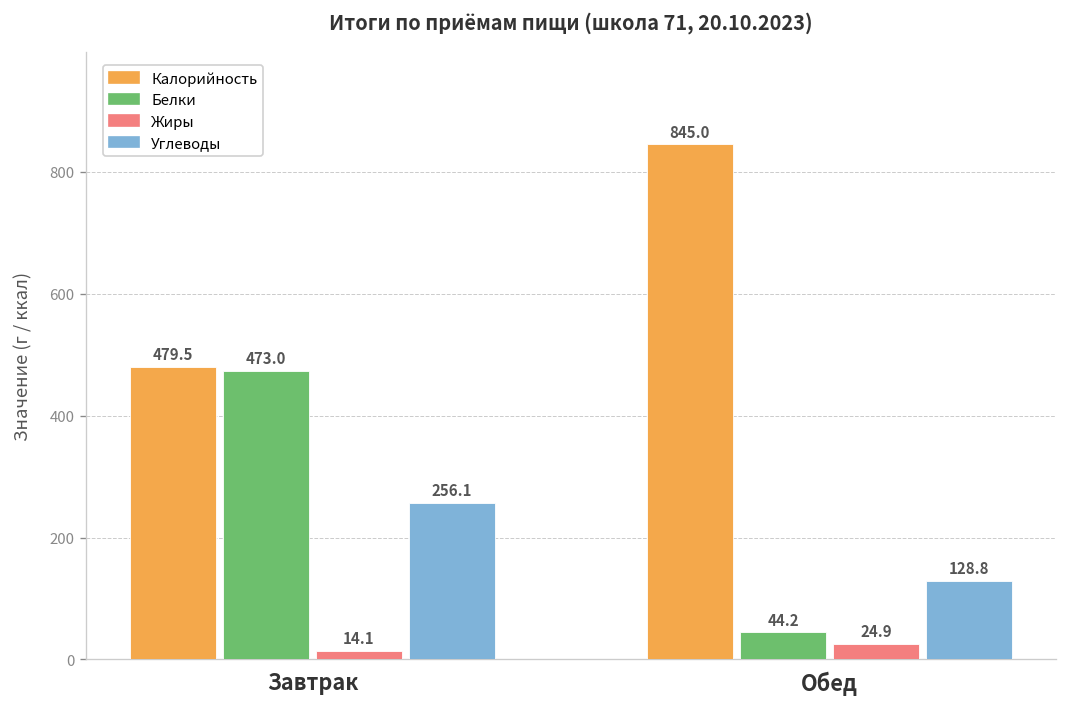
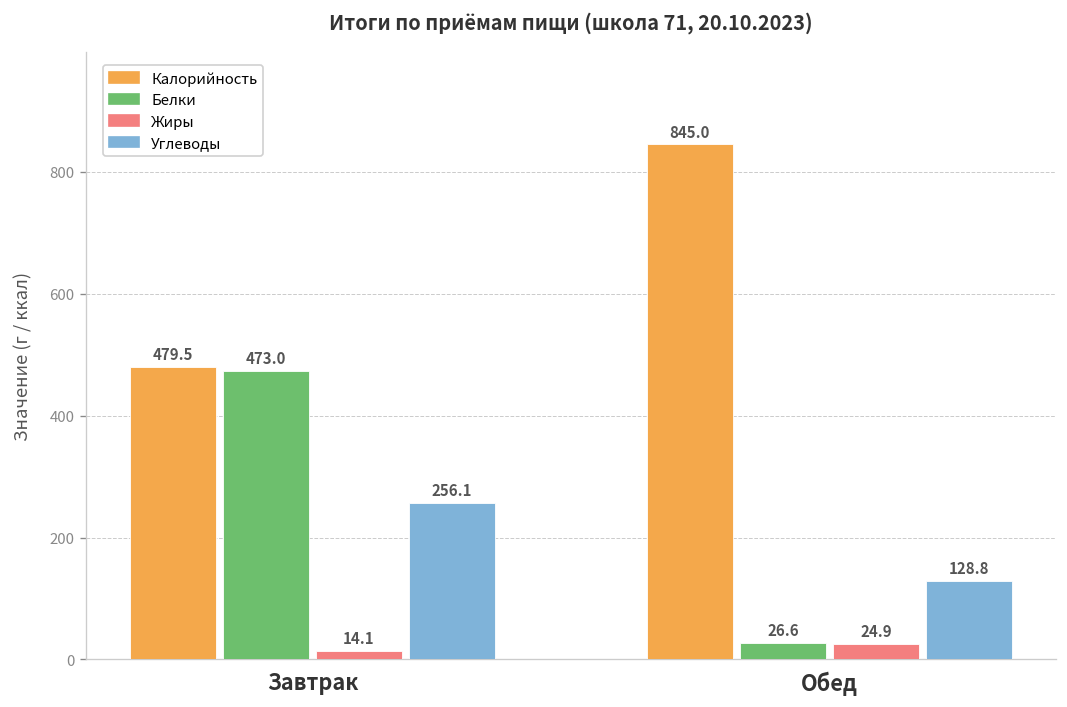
Белки, Обед: 44.2 -> 26.6
